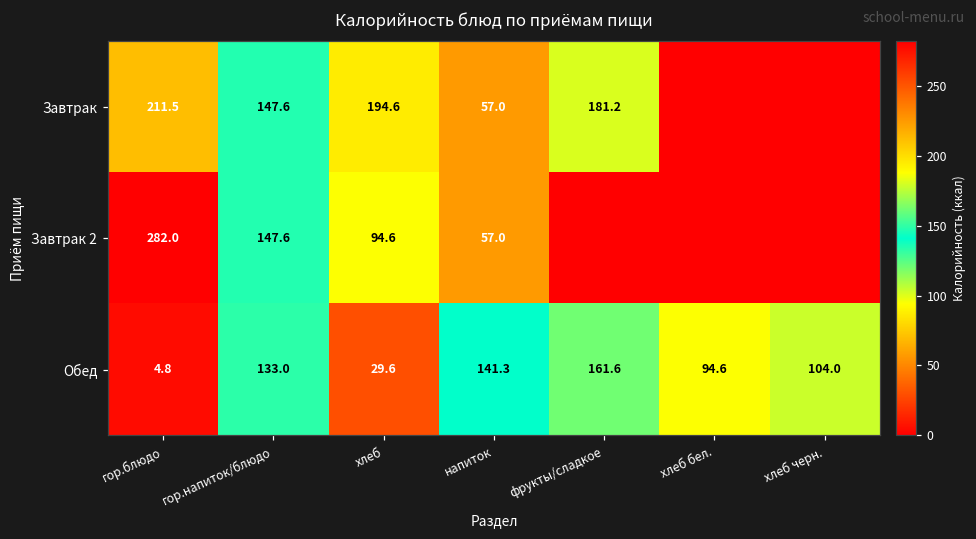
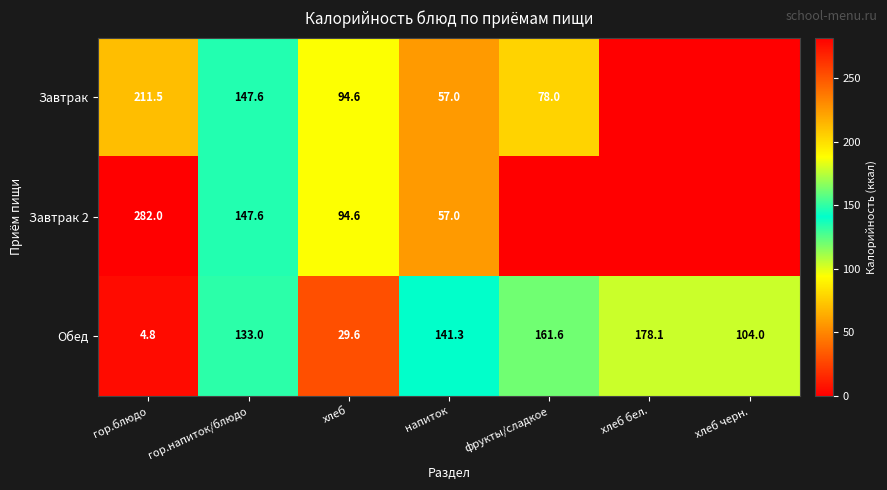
Завтрак, хлеб: 194.6 -> 94.6
Завтрак, фрукты/сладкое: 181.2 -> 78.0
Обед, хлеб бел.: 94.6 -> 178.1
